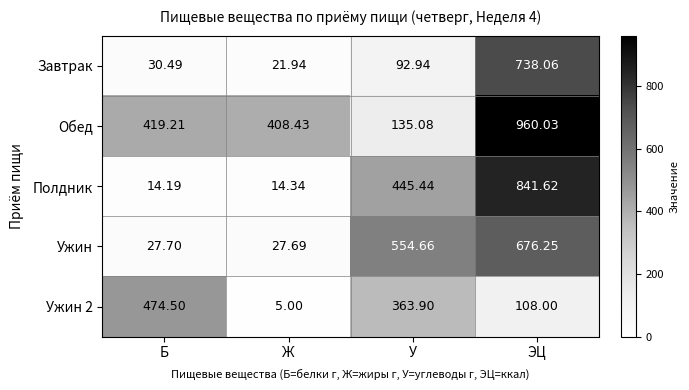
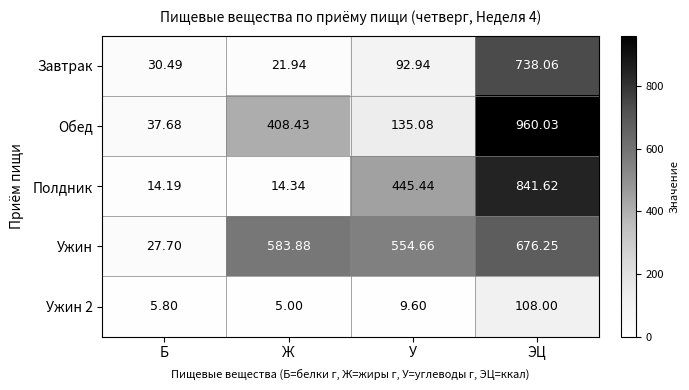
Обед, Б: 419.21 -> 37.68
Ужин, Ж: 27.69 -> 583.88
Ужин 2, Б: 474.50 -> 5.80
Ужин 2, У: 363.90 -> 9.60
